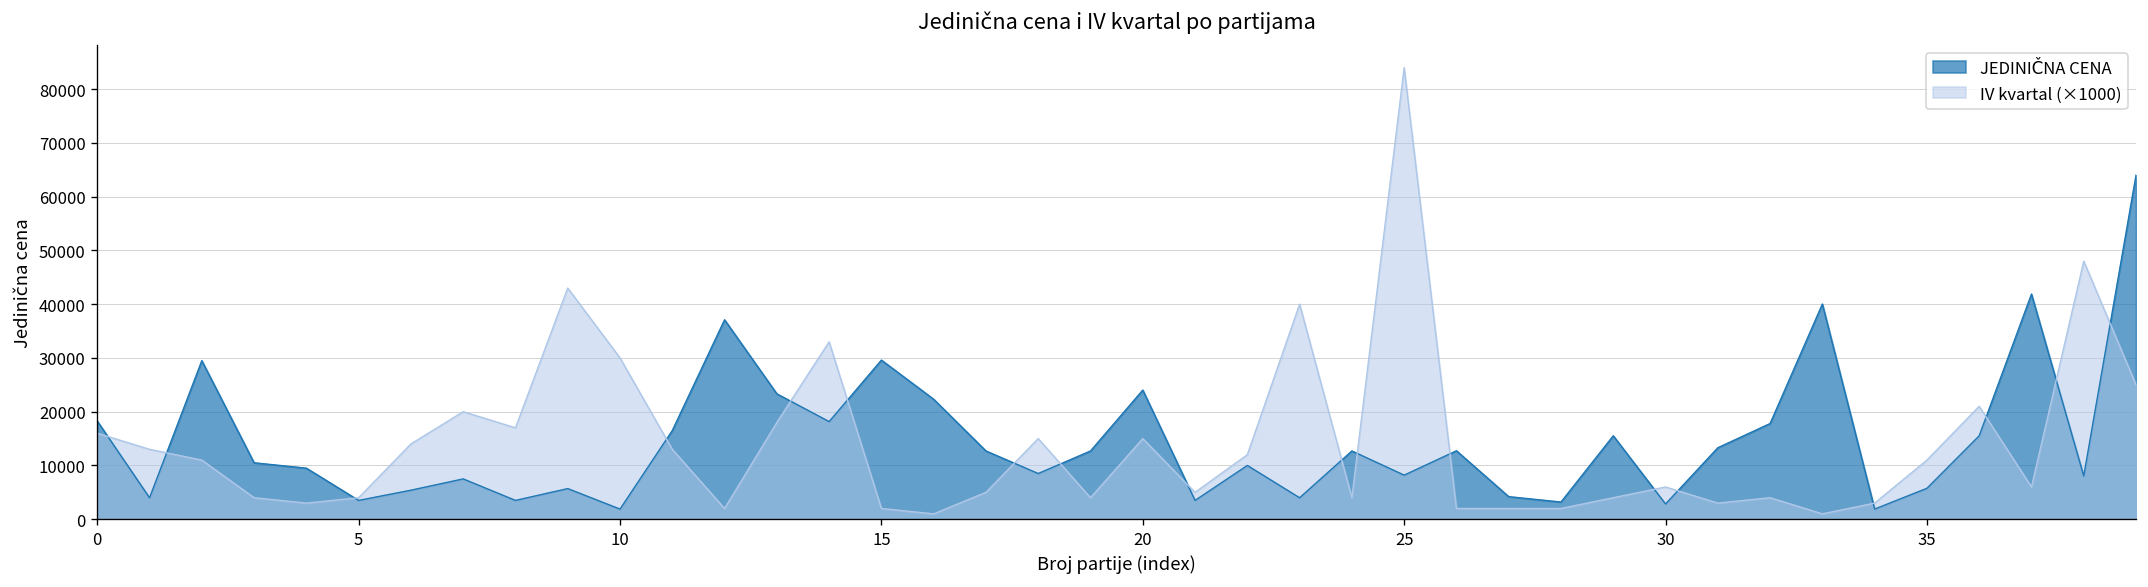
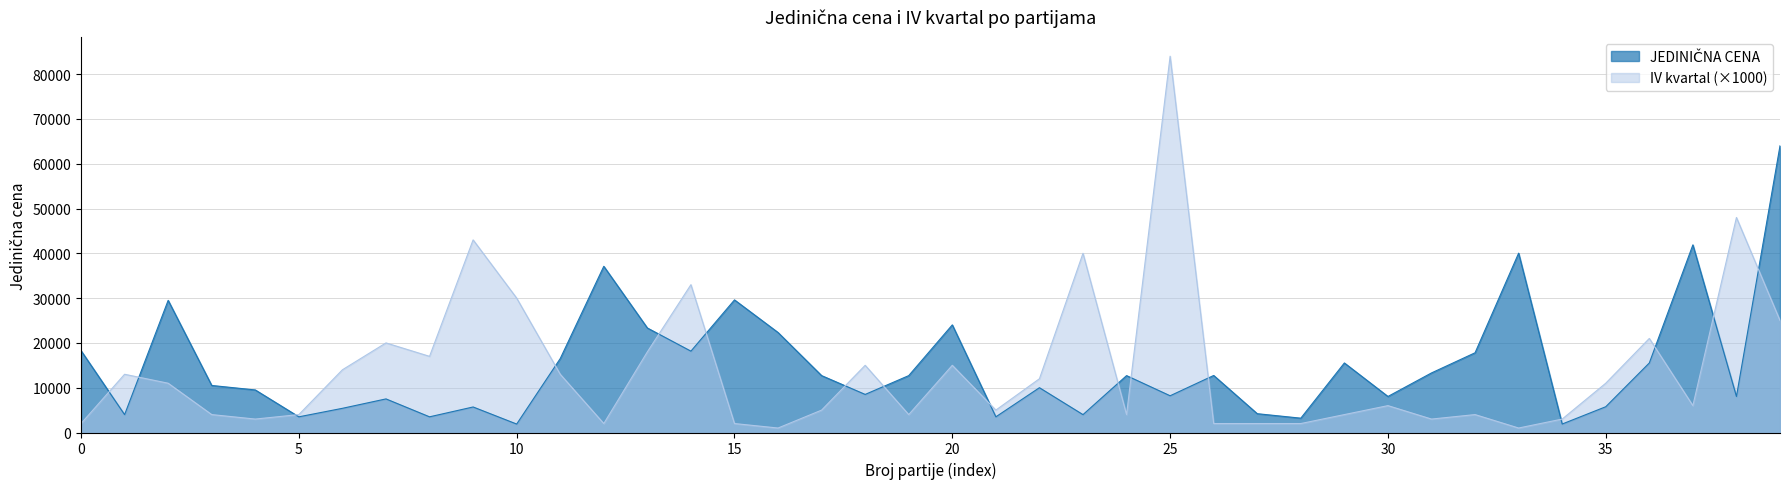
IV kvartal (×1000), 0: 16000 -> 2000
JEDINIČNA CENA, 30: 3000 -> 8000
